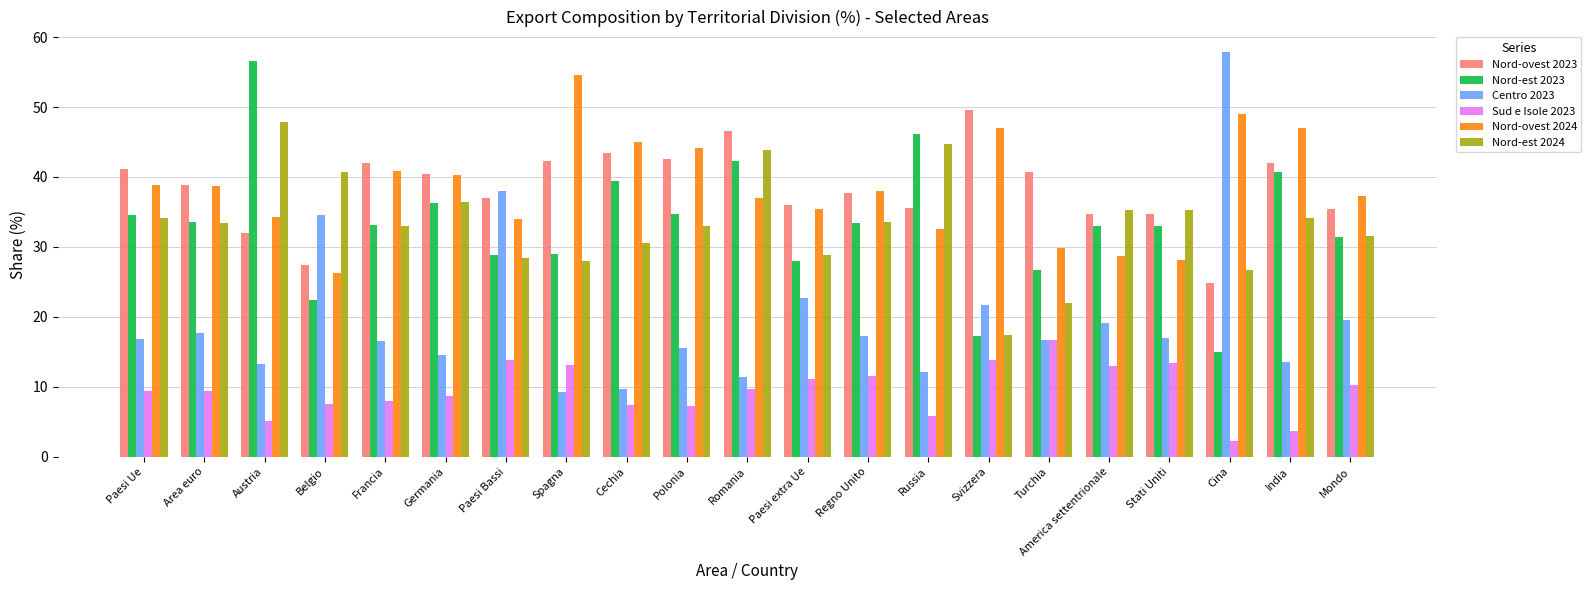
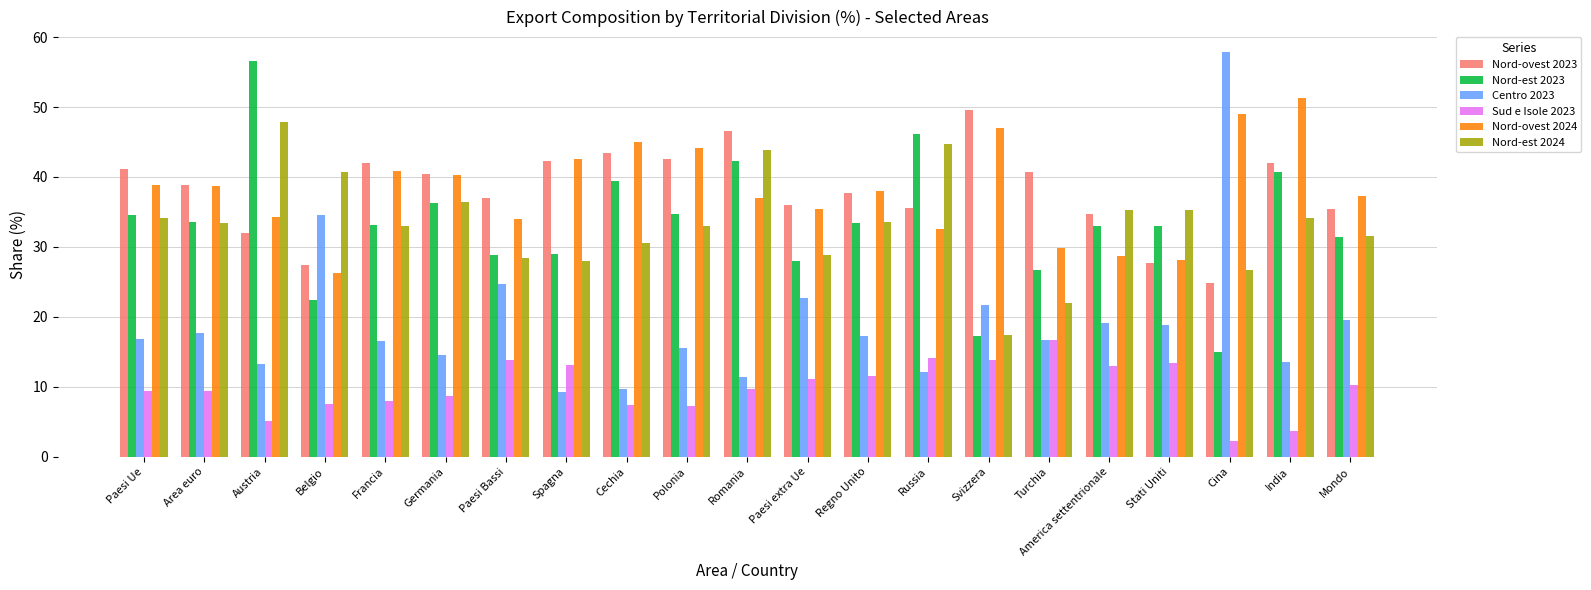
Centro 2023, Paesi Bassi: 38 -> 25
Nord-ovest 2024, Spagna: 55 -> 43
Sud e Isole 2023, Russia: 6 -> 14
Nord-ovest 2023, Stati Uniti: 35 -> 28
Centro 2023, Stati Uniti: 17 -> 19
Nord-ovest 2024, India: 47 -> 51
